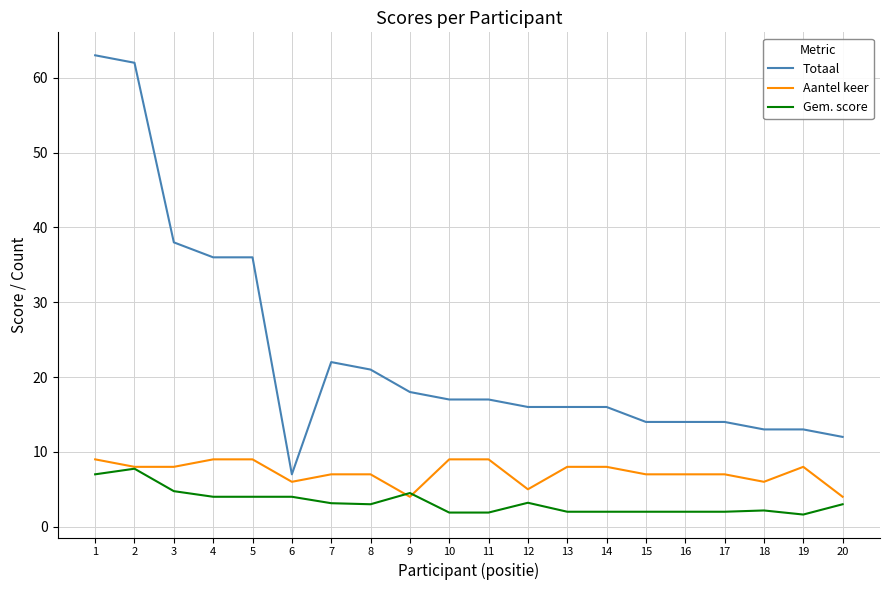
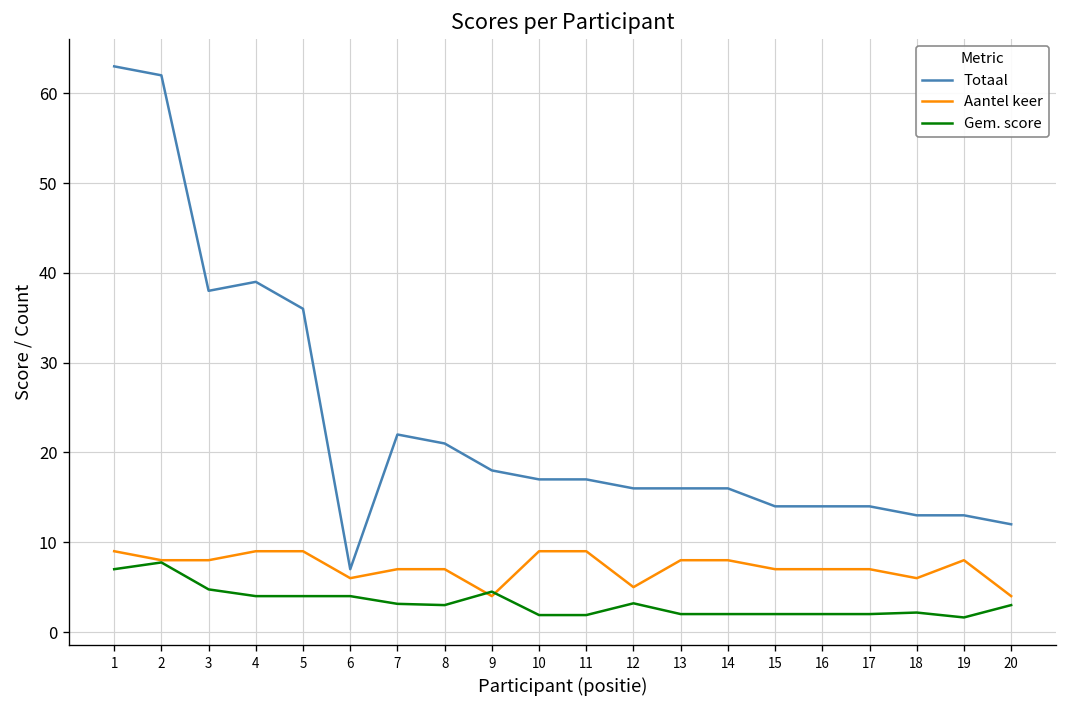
Totaal, 4: 36 -> 39
